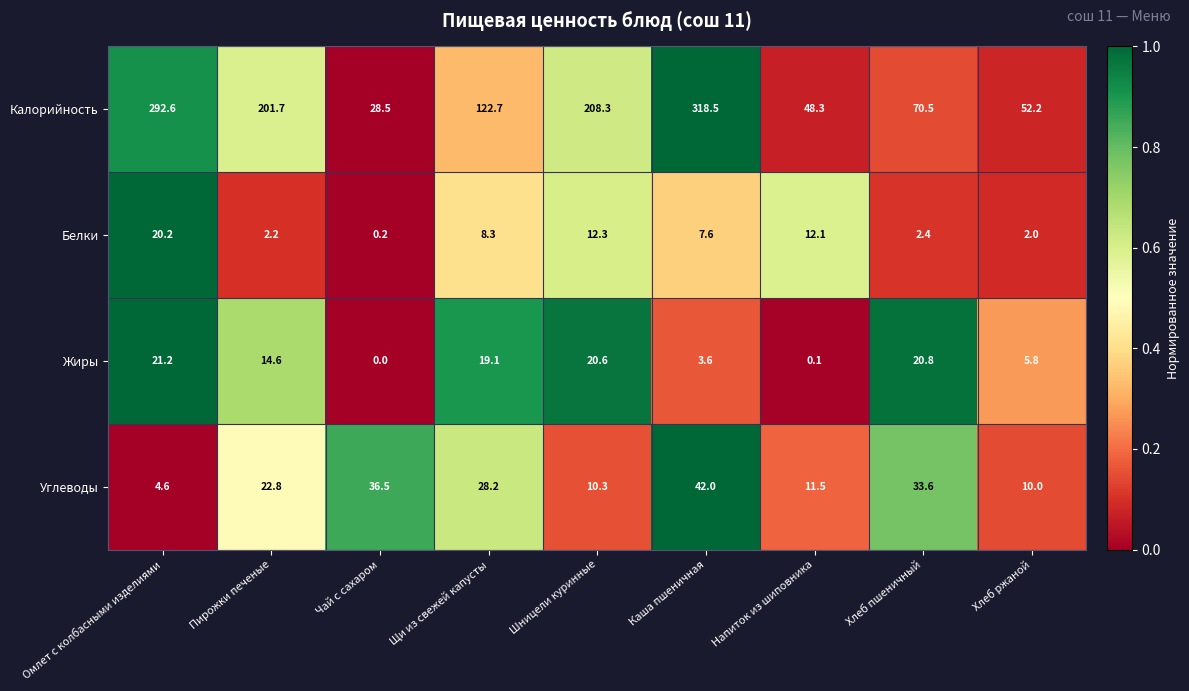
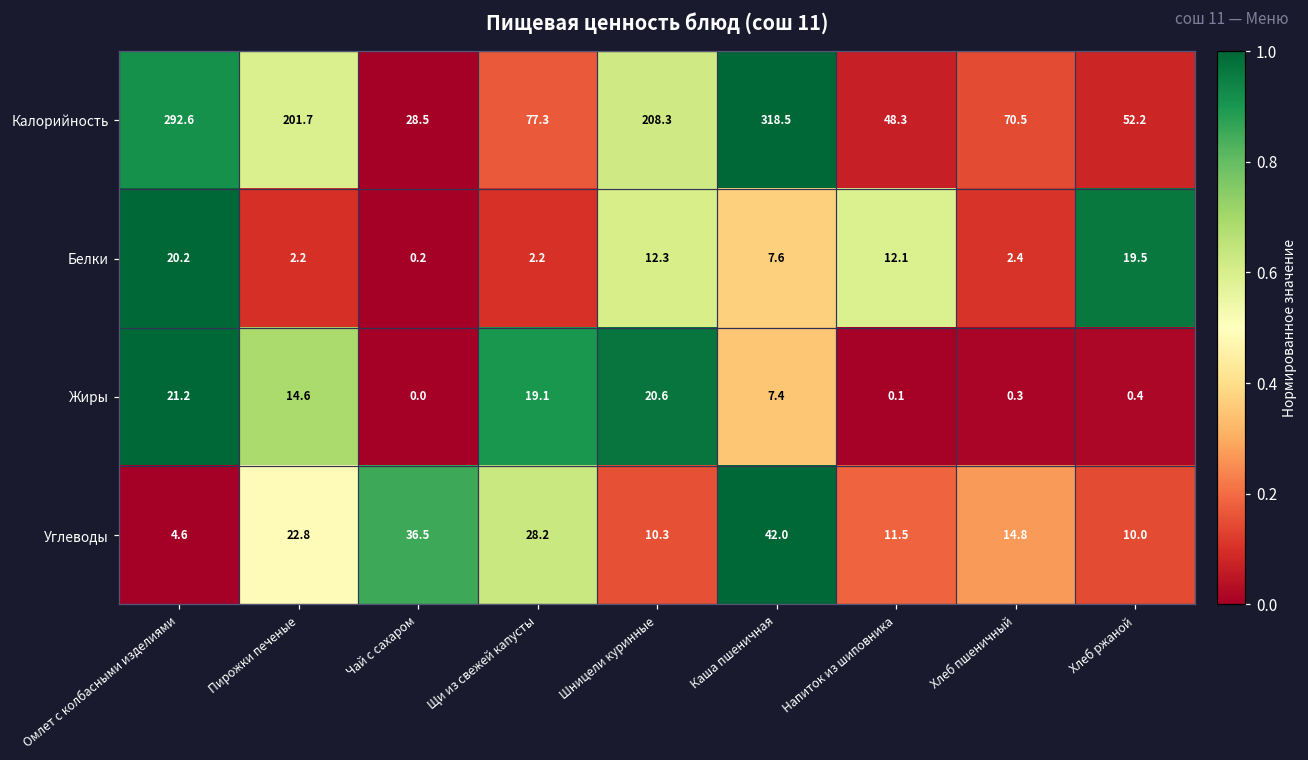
Калорийность, Щи из свежей капусты: 122.7 -> 77.3
Белки, Щи из свежей капусты: 8.3 -> 2.2
Белки, Хлеб ржаной: 2.0 -> 19.5
Жиры, Каша пшеничная: 3.6 -> 7.4
Жиры, Хлеб пшеничный: 20.8 -> 0.3
Жиры, Хлеб ржаной: 5.8 -> 0.4
Углеводы, Хлеб пшеничный: 33.6 -> 14.8
